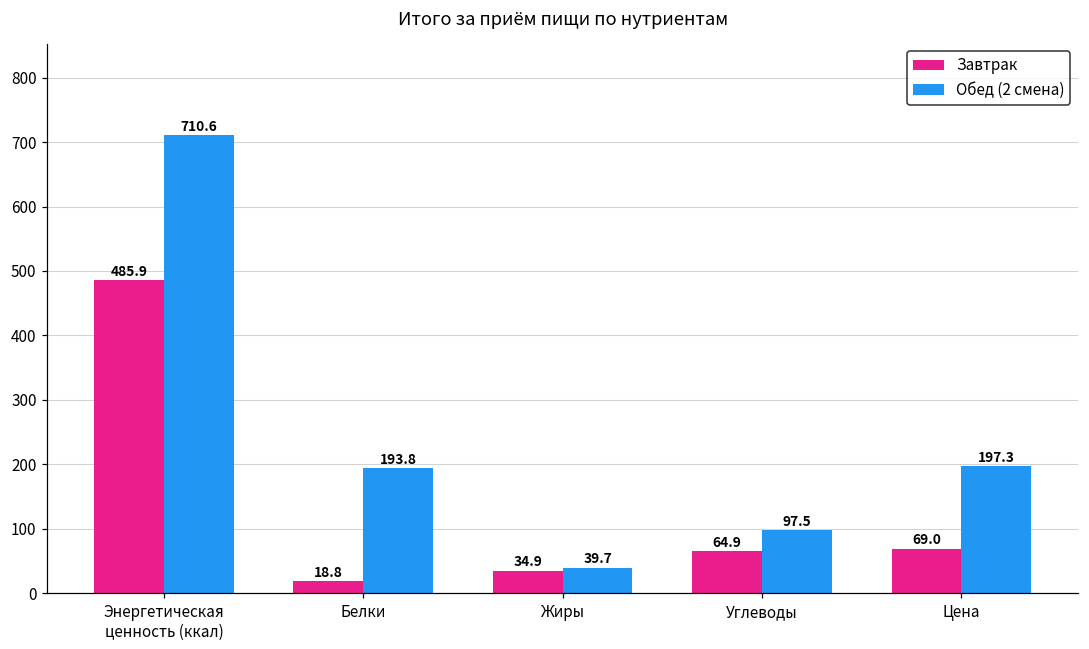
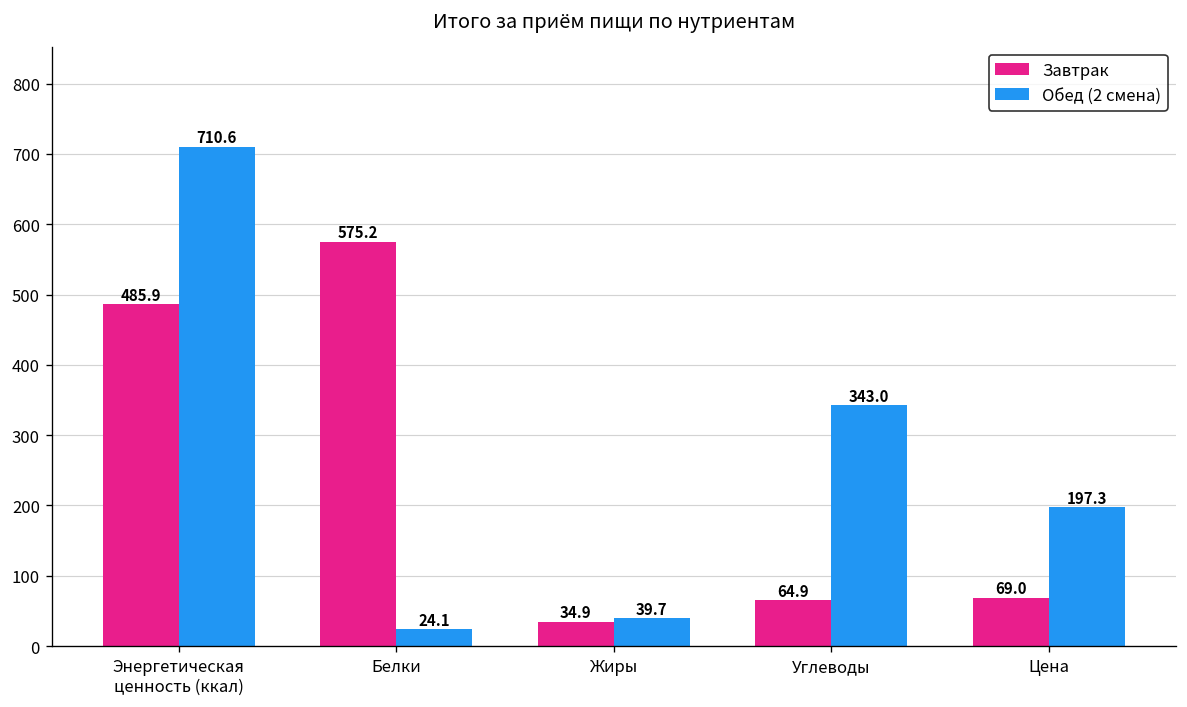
Завтрак, Белки: 18.8 -> 575.2
Обед (2 смена), Белки: 193.8 -> 24.1
Обед (2 смена), Углеводы: 97.5 -> 343.0
